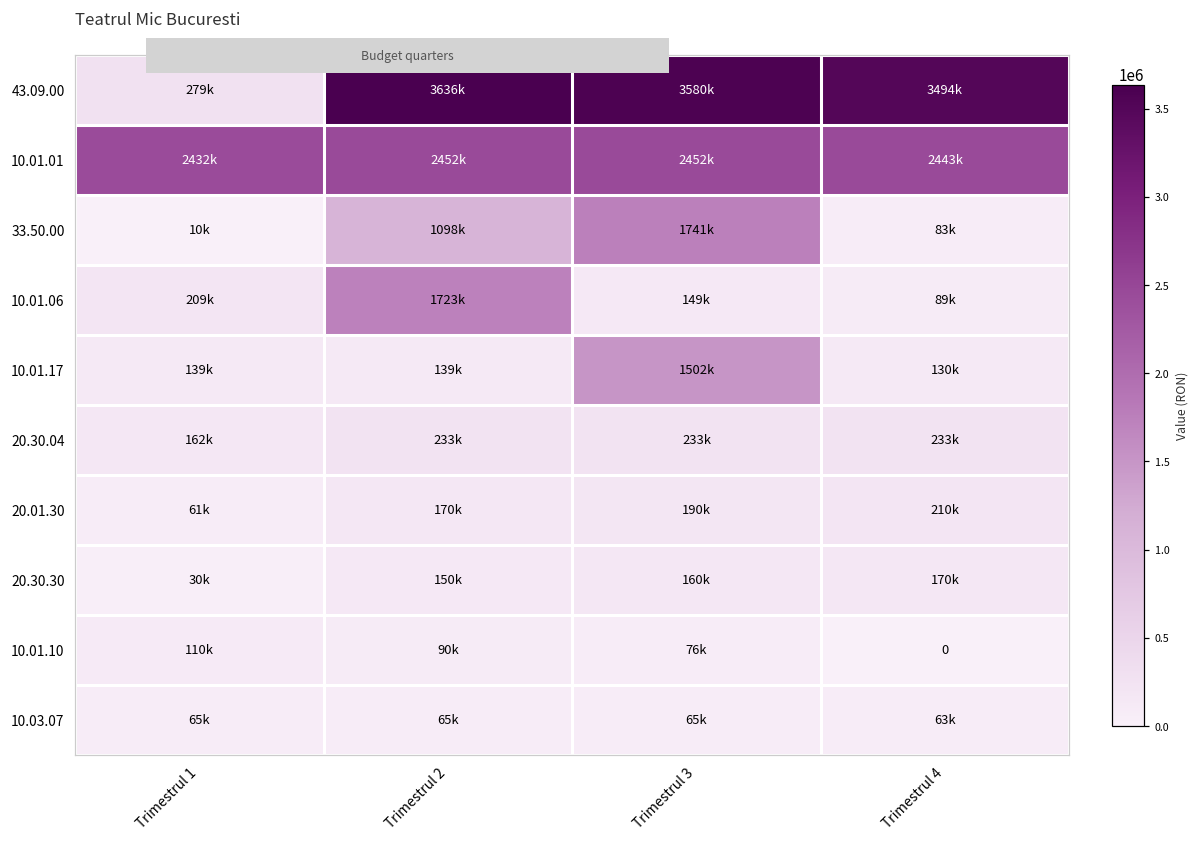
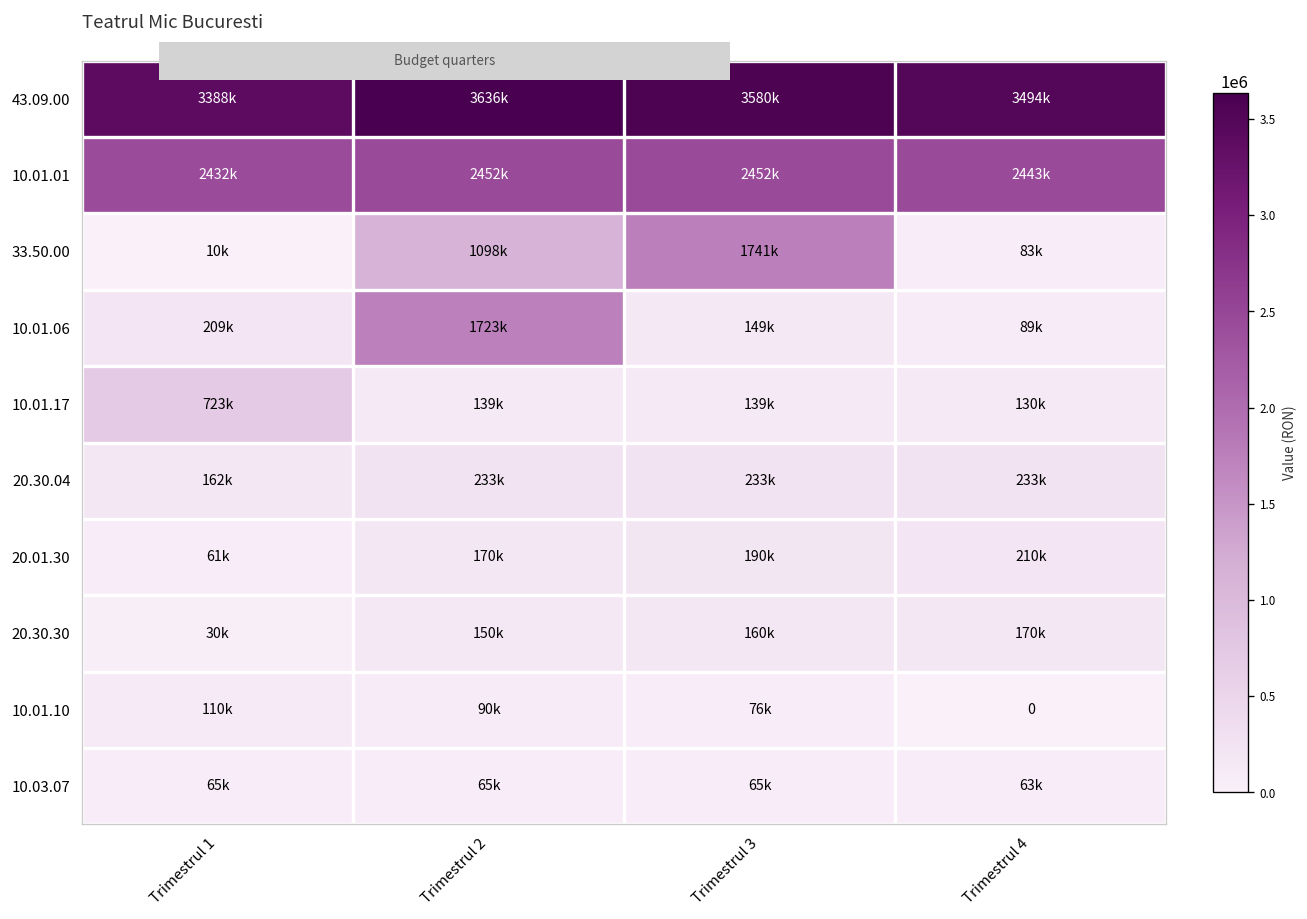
43.09.00, Trimestrul 1: 279k -> 3388k
10.01.17, Trimestrul 1: 139k -> 723k
10.01.17, Trimestrul 3: 1502k -> 139k
